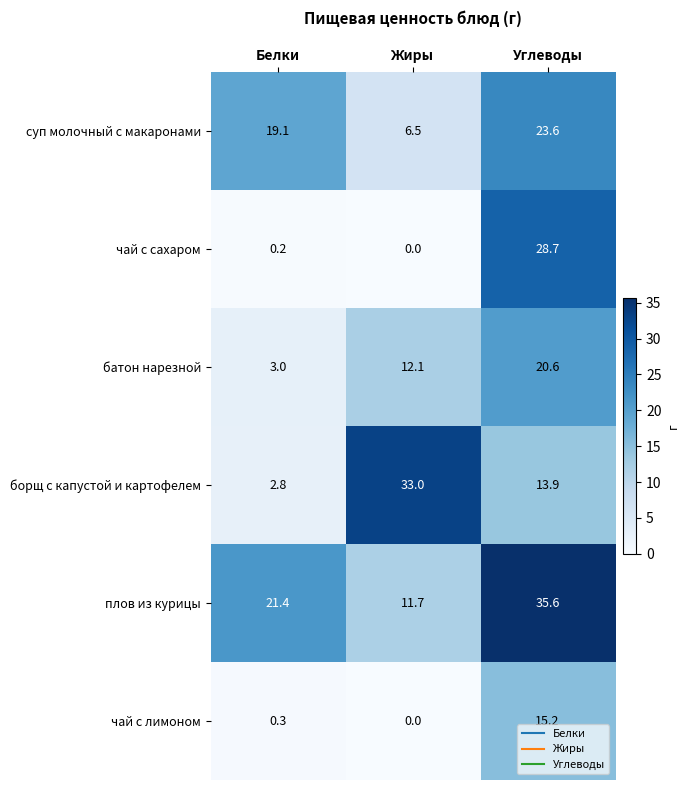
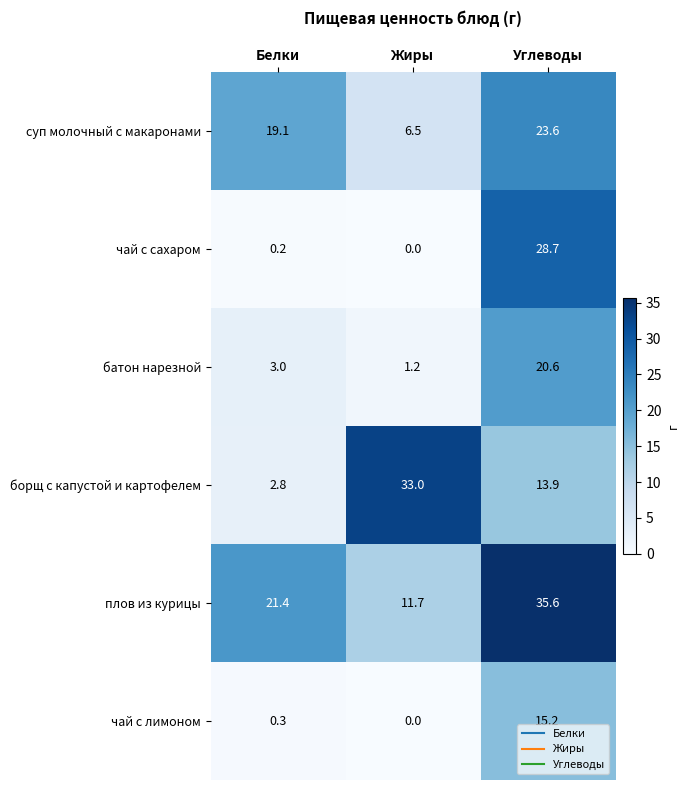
батон нарезной, Жиры: 12.1 -> 1.2
